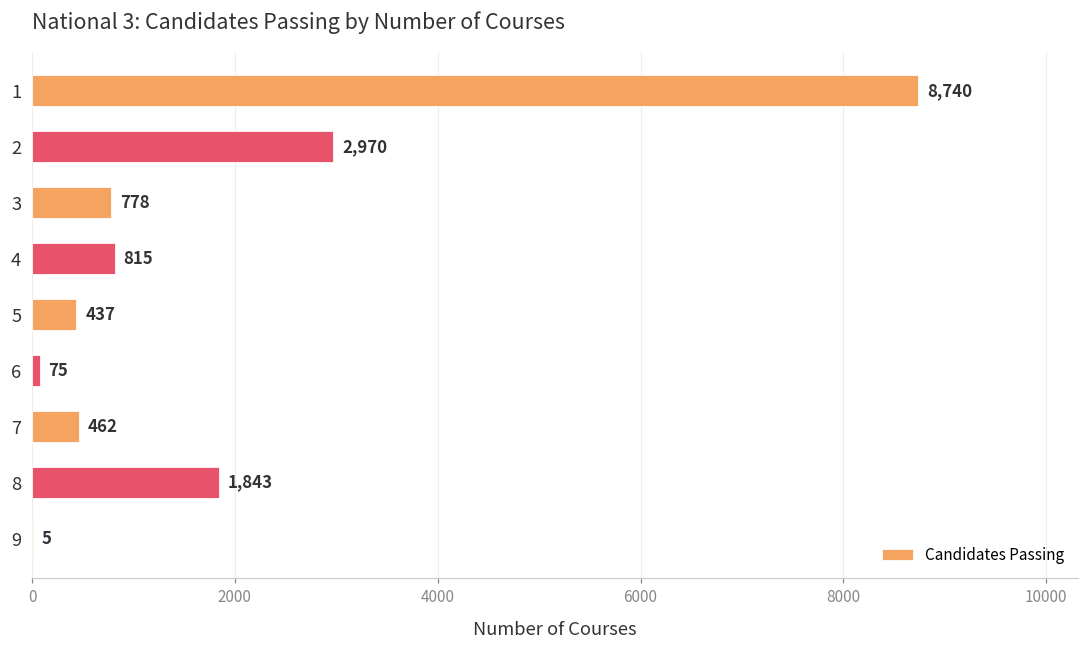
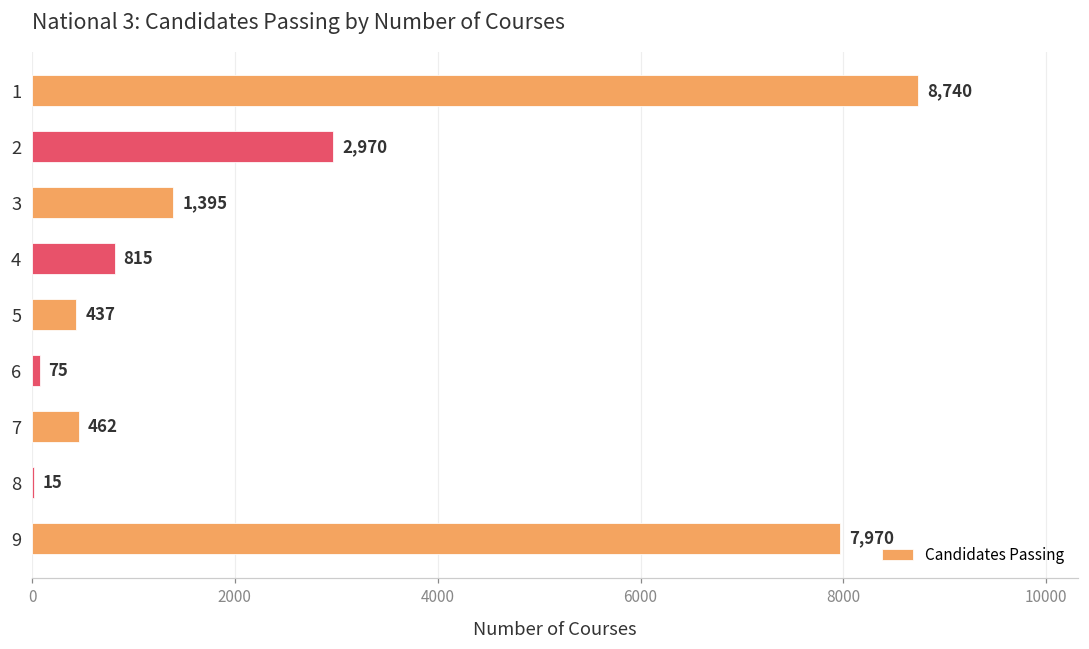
3: 778 -> 1,395
8: 1,843 -> 15
9: 5 -> 7,970
